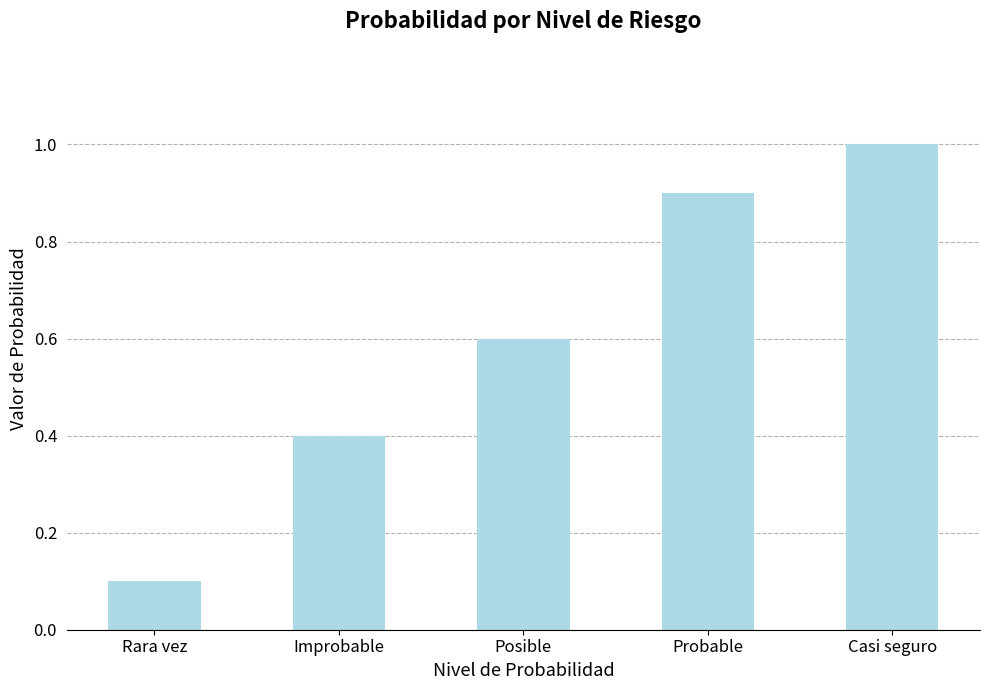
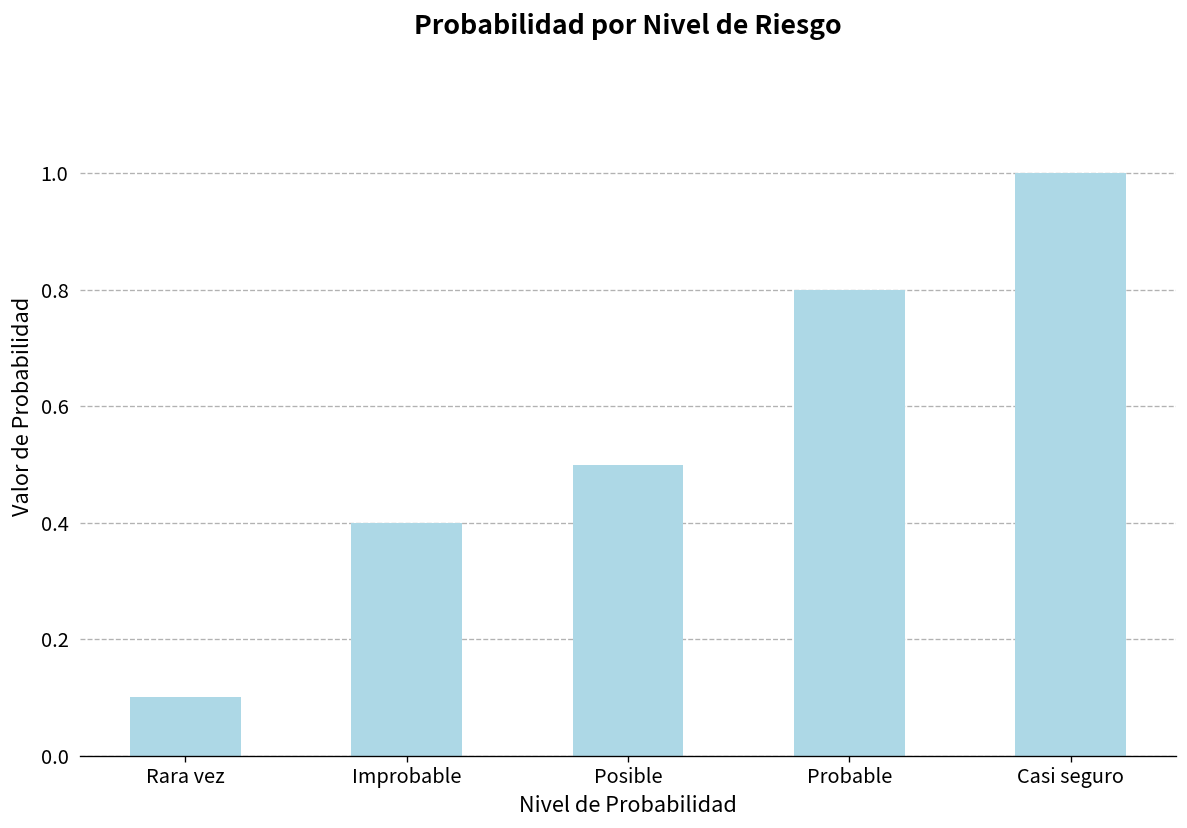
Posible: 0.6 -> 0.5
Probable: 0.9 -> 0.8
